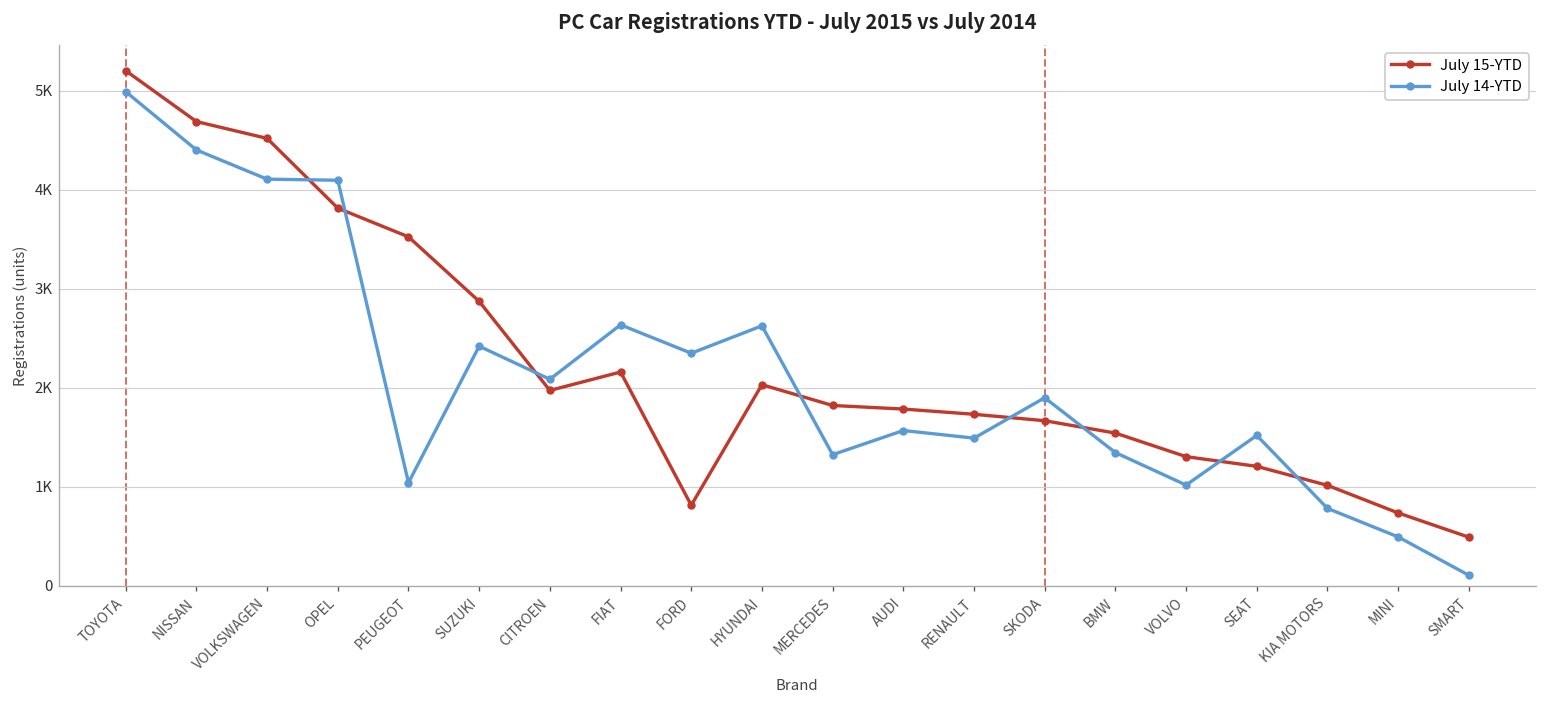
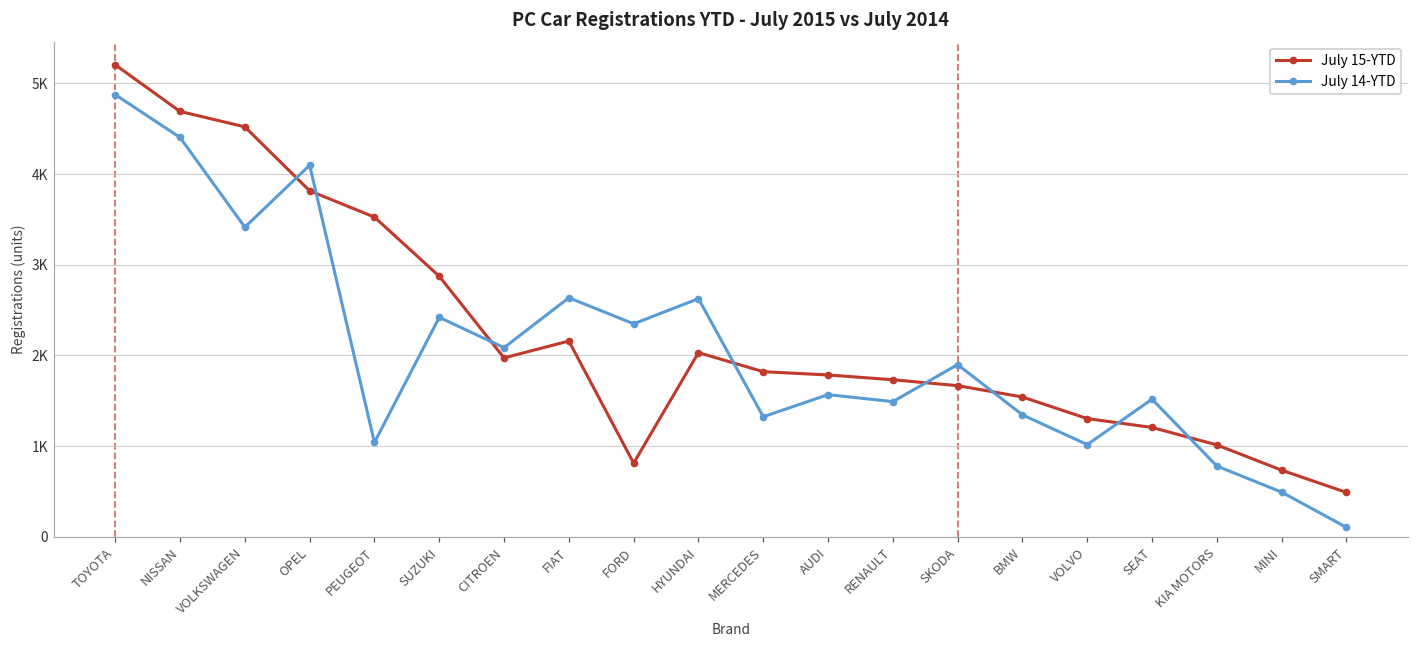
July 14-YTD, TOYOTA: 5000 -> 4900
July 14-YTD, VOLKSWAGEN: 4100 -> 3400
